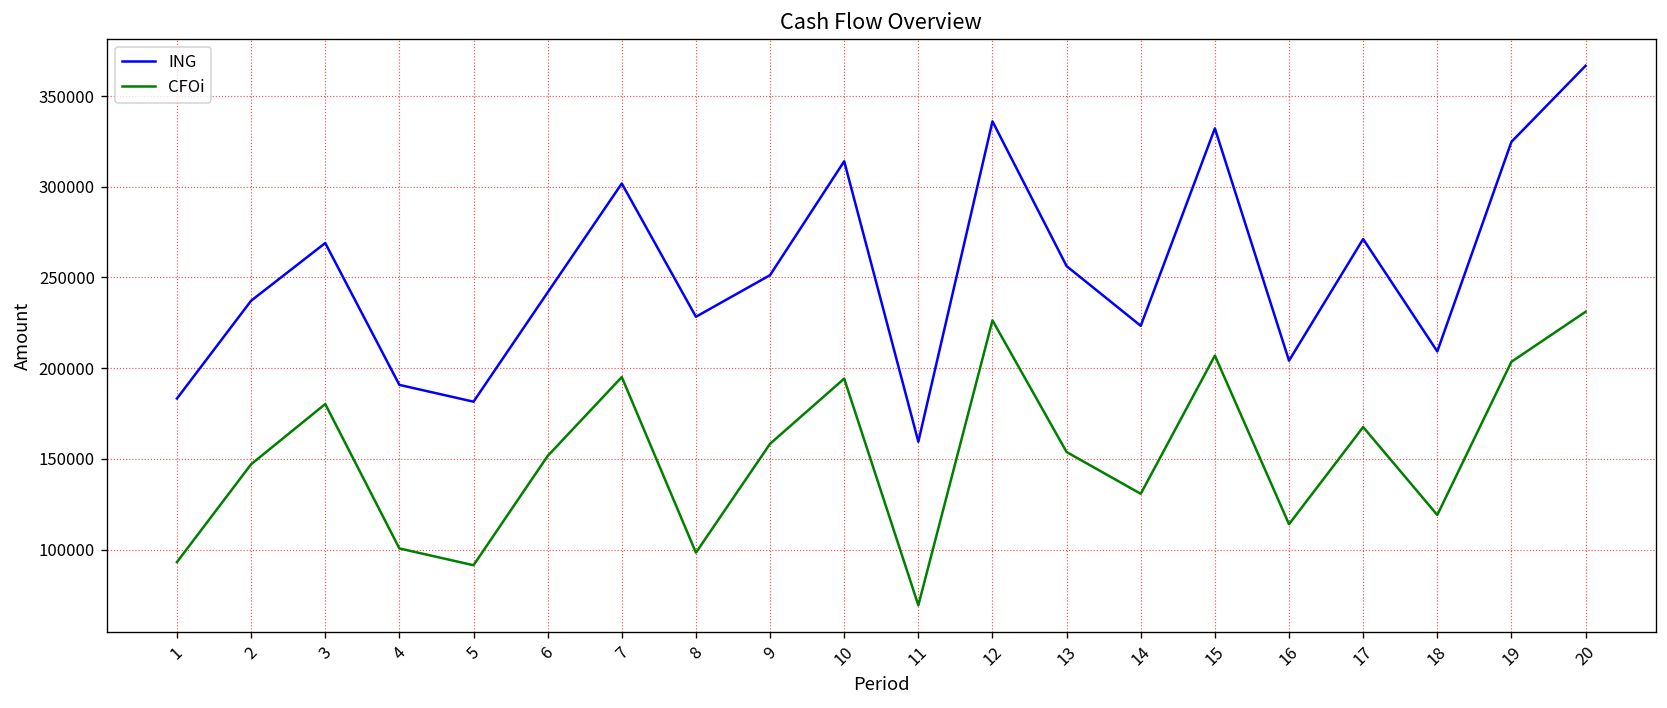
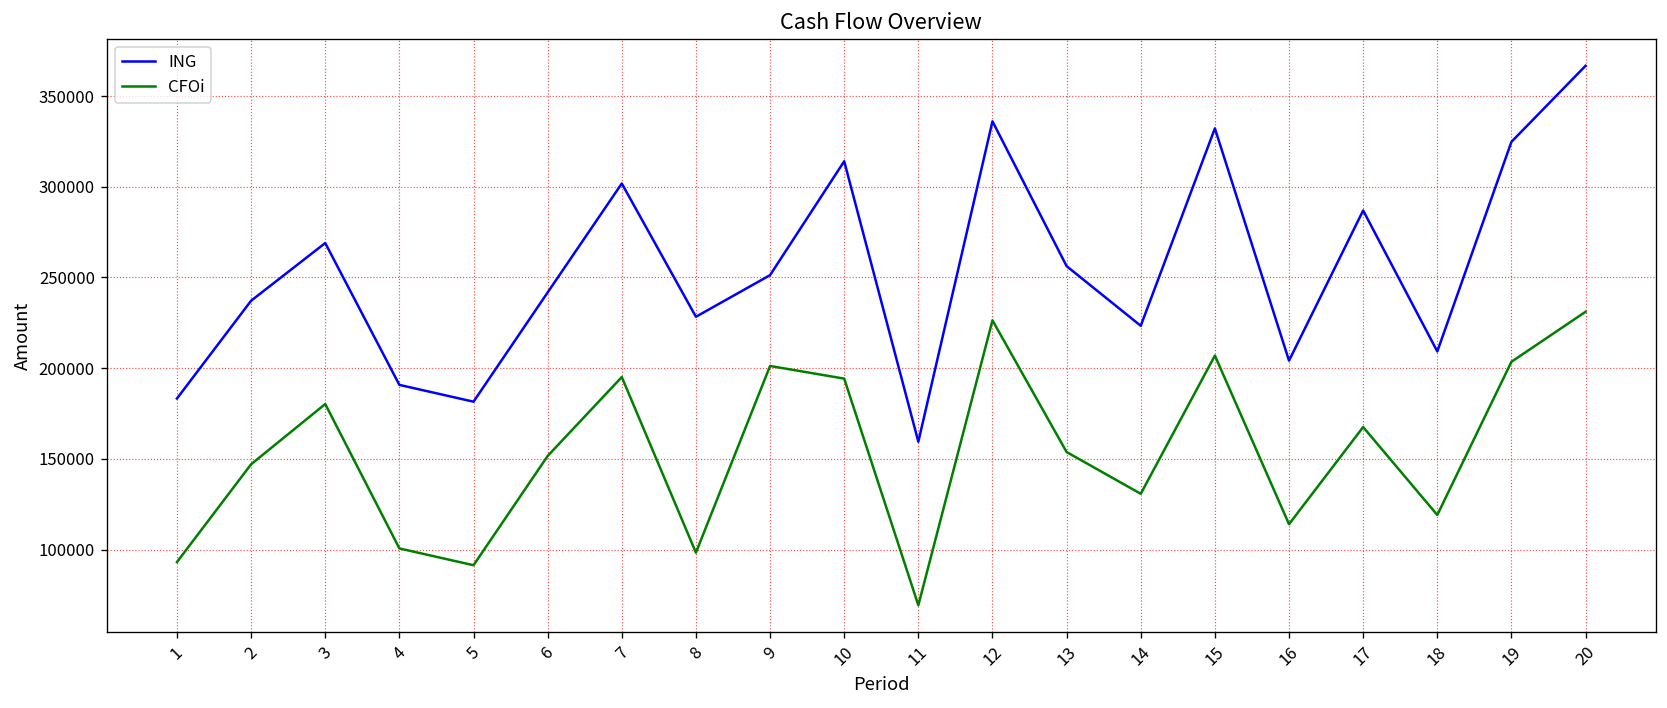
CFOi, 9: 158000 -> 201000
ING, 17: 271000 -> 287000
